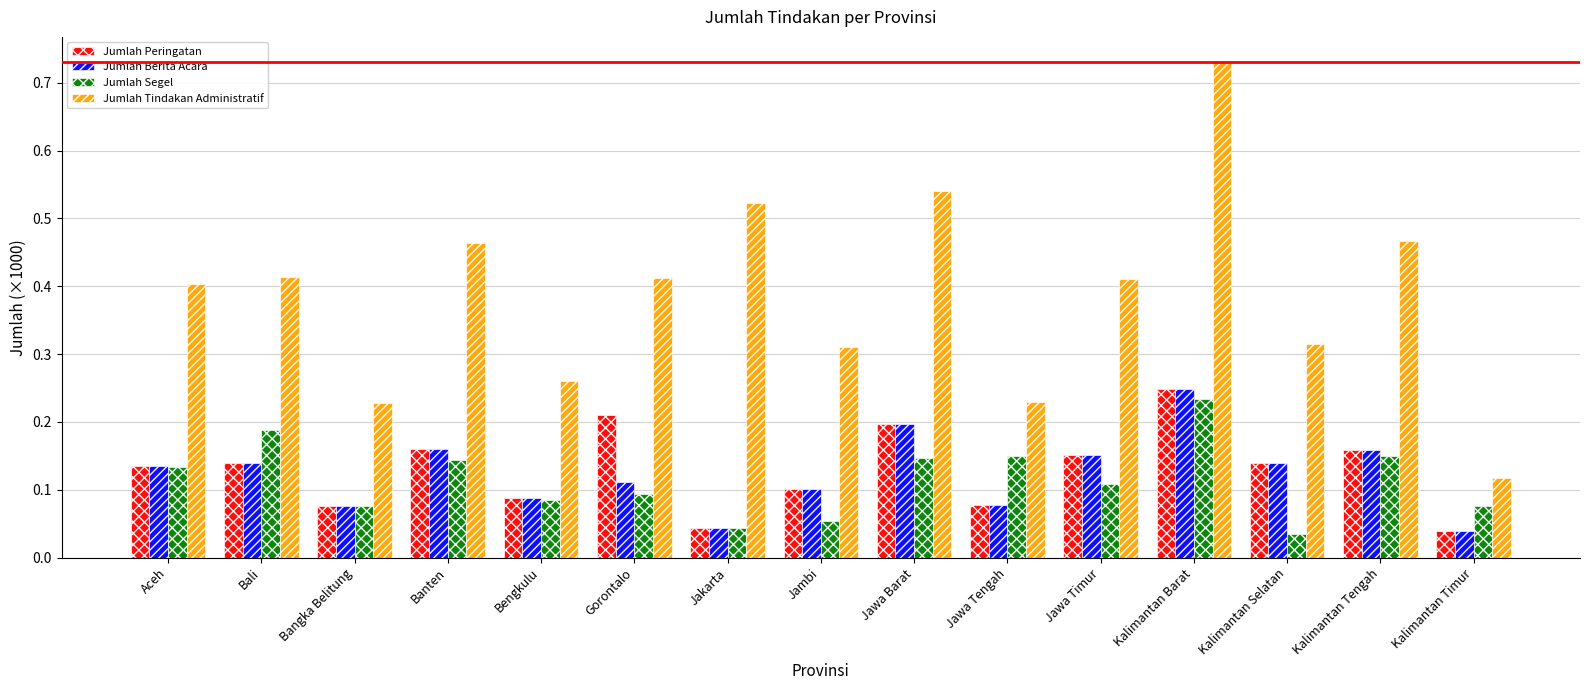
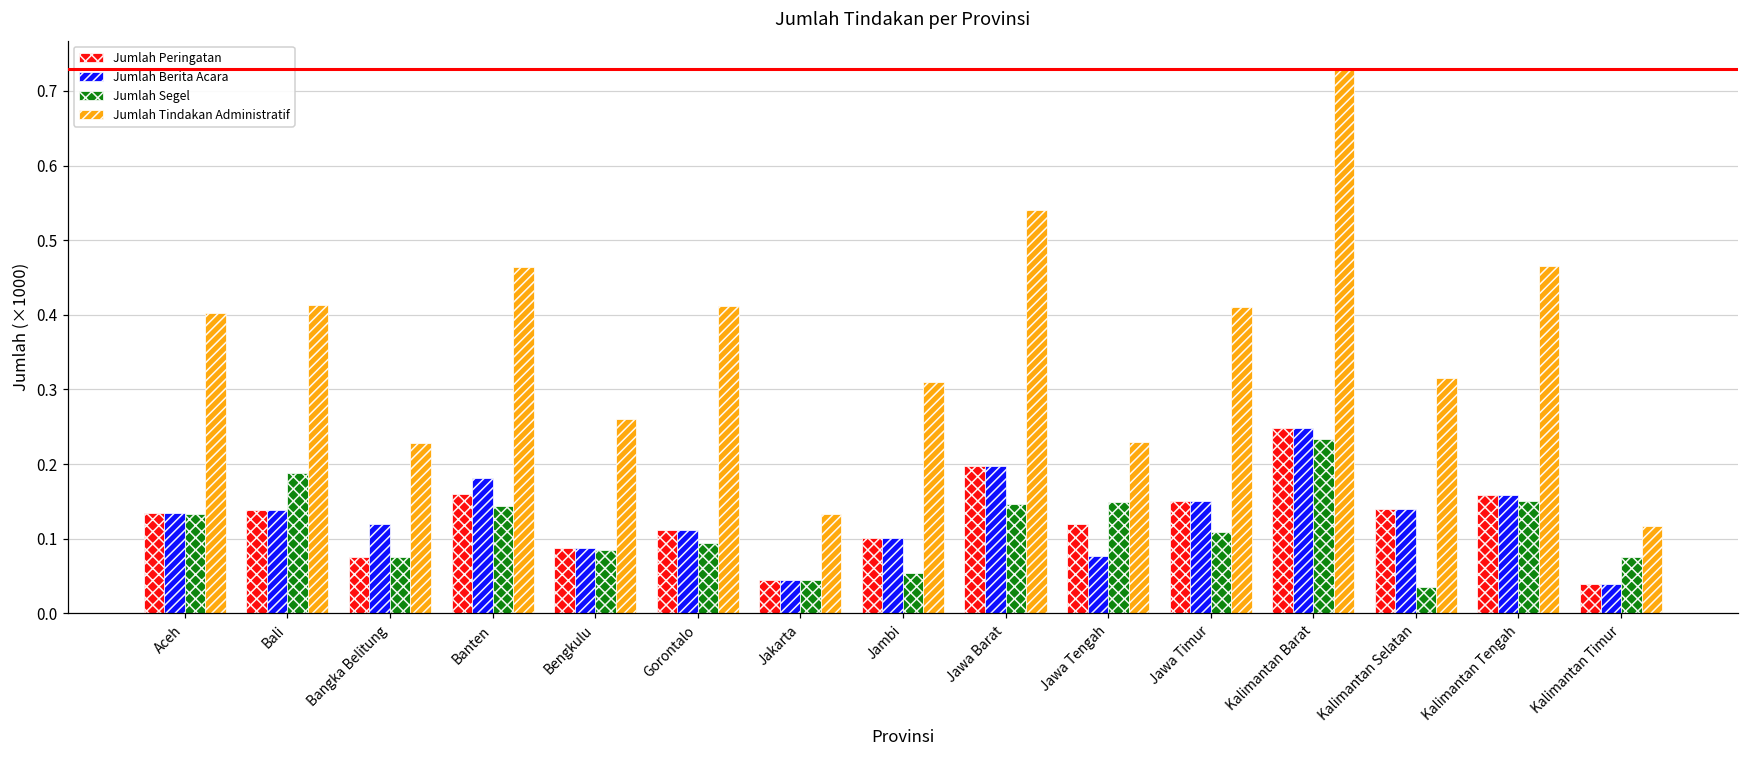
Jumlah Berita Acara, Bangka Belitung: 0.08 -> 0.12
Jumlah Berita Acara, Banten: 0.16 -> 0.18
Jumlah Peringatan, Gorontalo: 0.21 -> 0.11
Jumlah Tindakan Administratif, Jakarta: 0.52 -> 0.13
Jumlah Peringatan, Jawa Tengah: 0.08 -> 0.12
